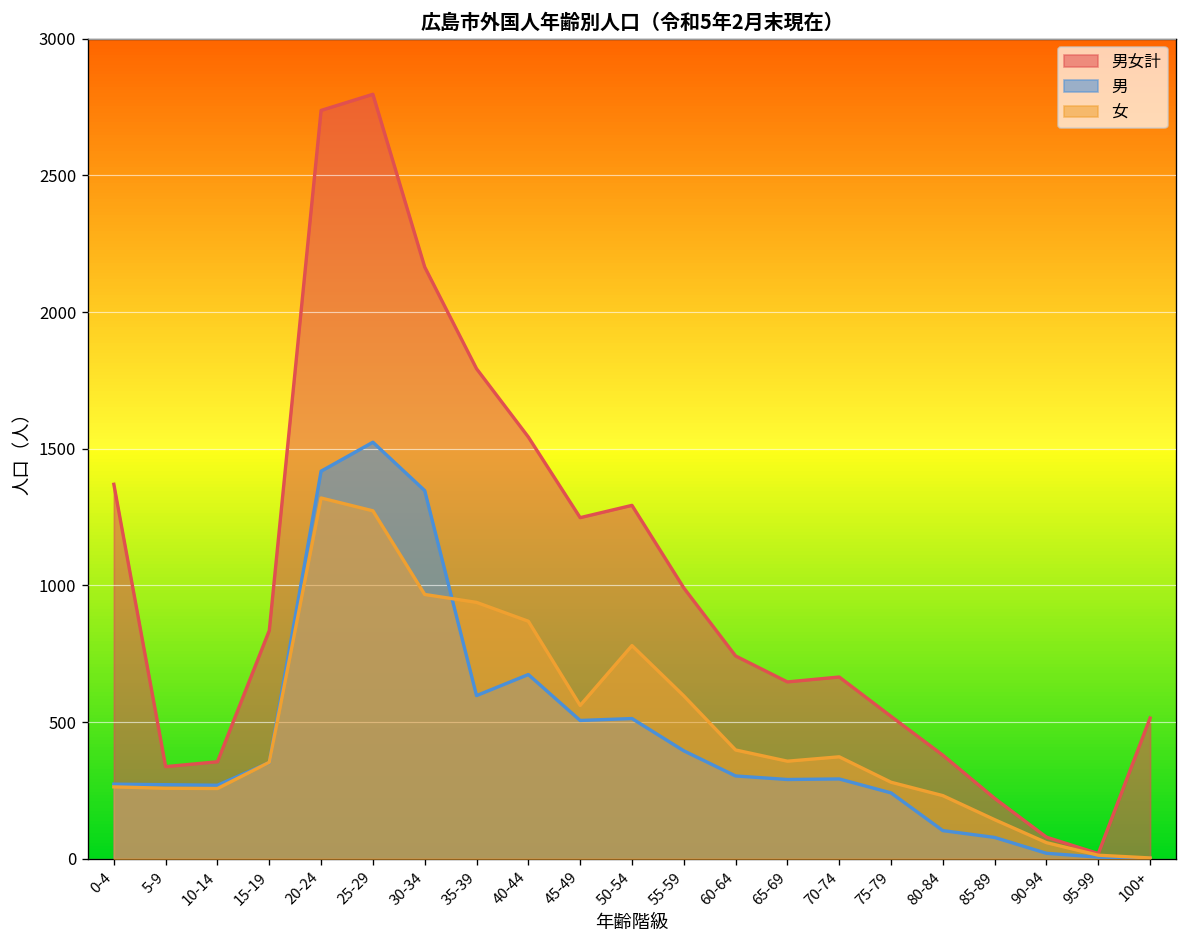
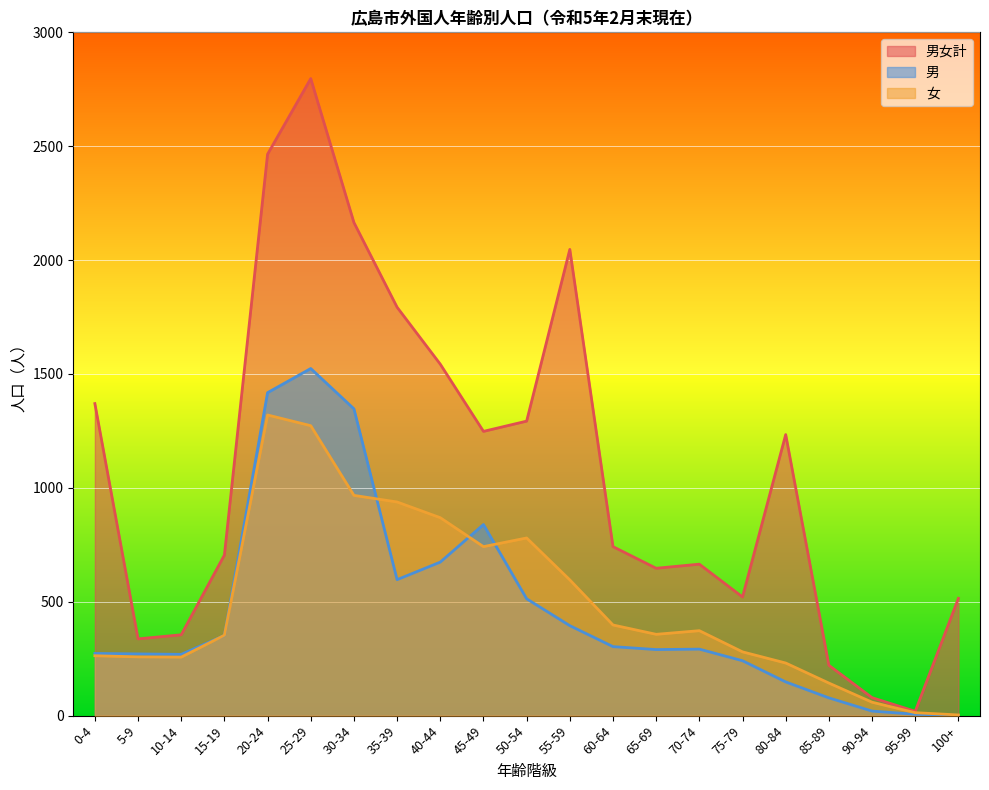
男女計, 15-19: 840 -> 710
男女計, 20-24: 2740 -> 2470
男, 45-49: 510 -> 840
女, 45-49: 560 -> 740
男女計, 55-59: 990 -> 2050
男女計, 80-84: 380 -> 1230
男, 80-84: 100 -> 150
